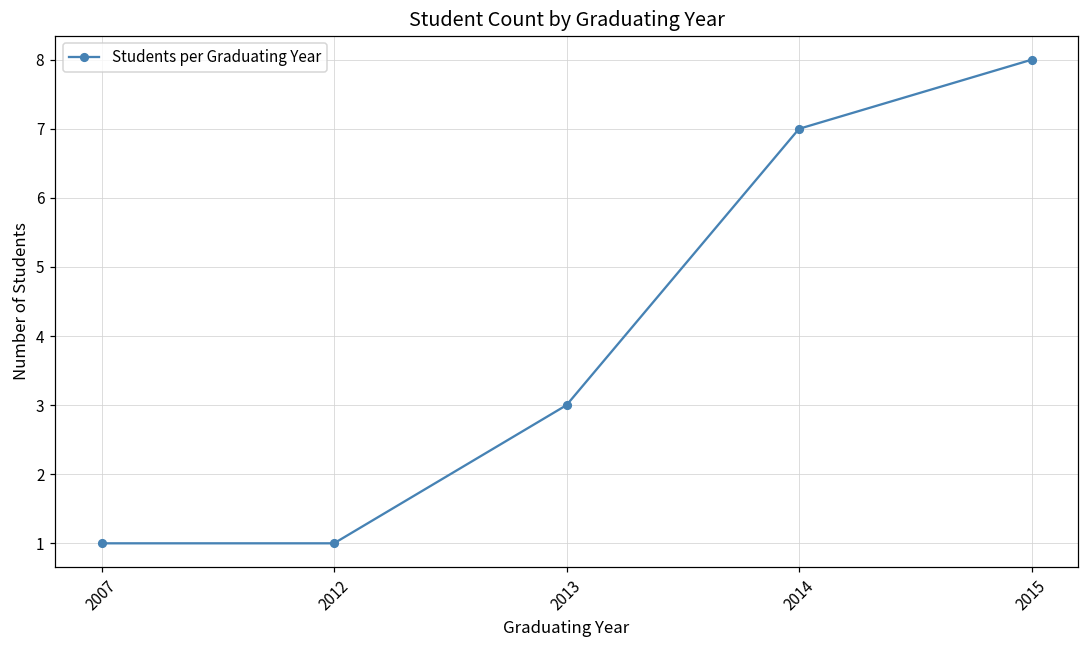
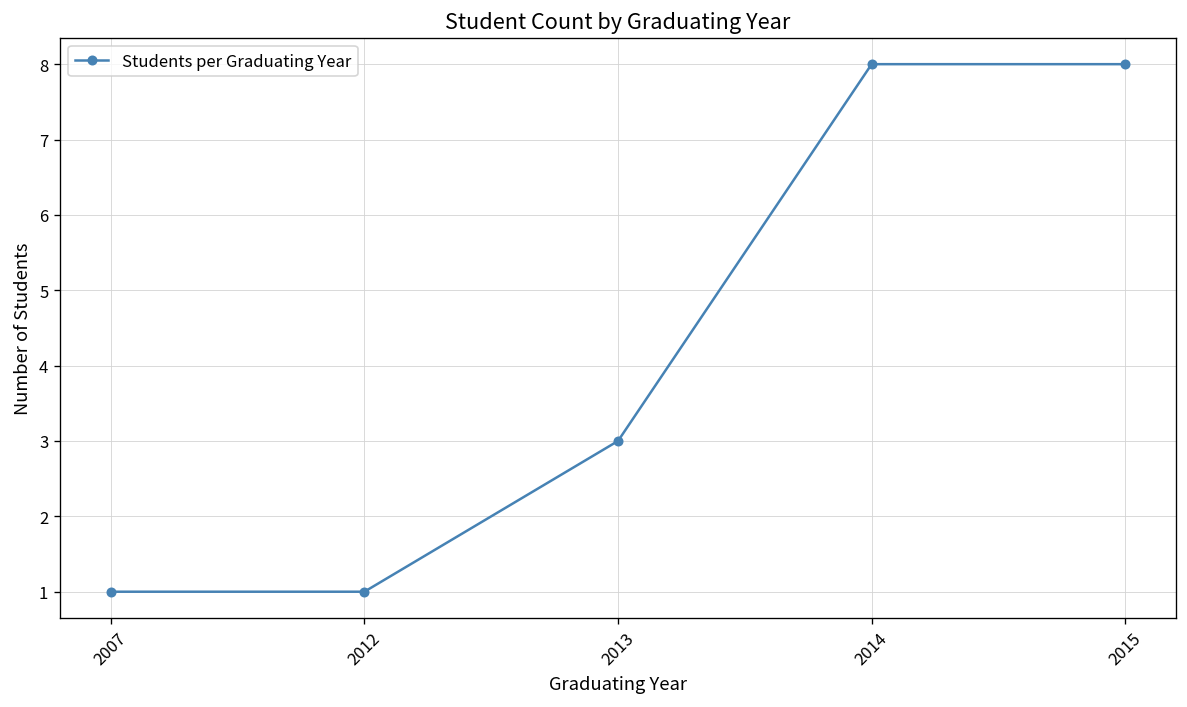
2014: 7 -> 8
